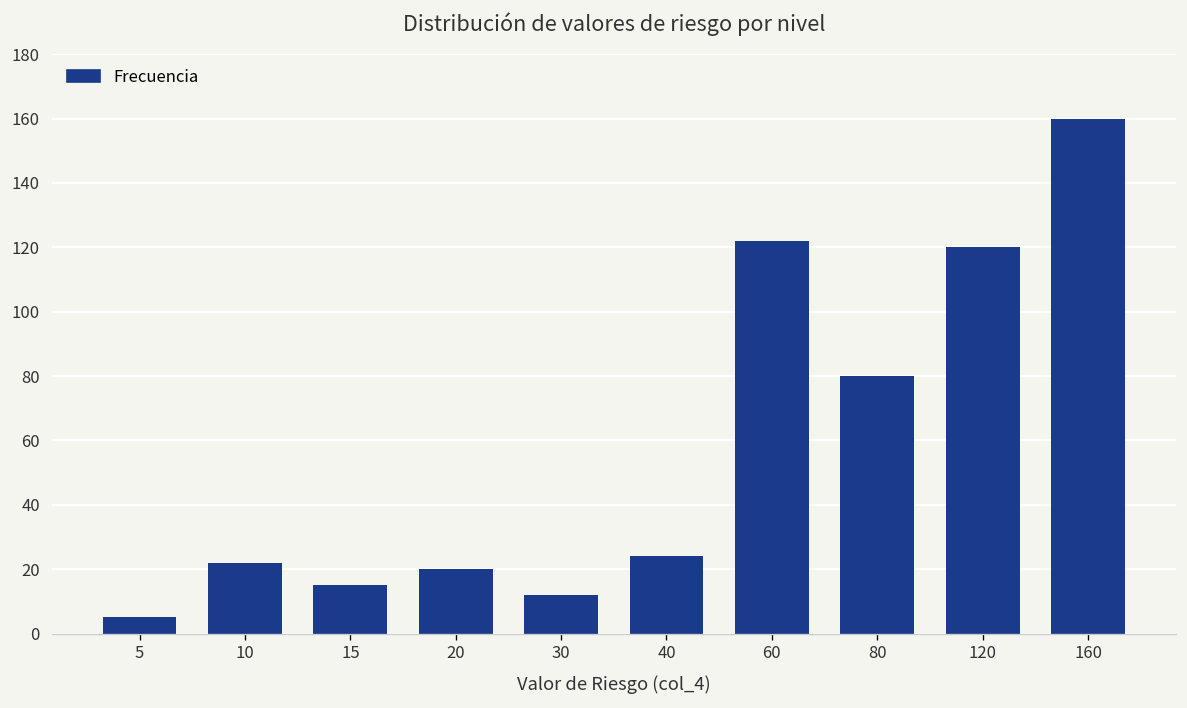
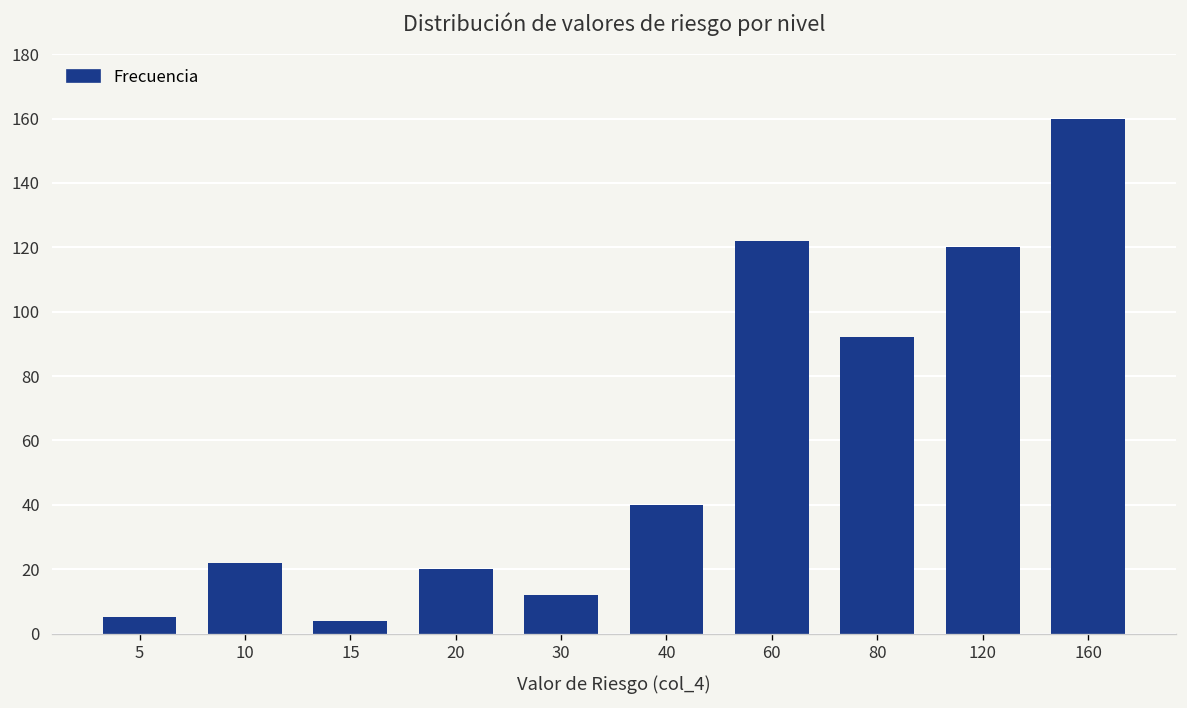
15: 15 -> 4
40: 24 -> 40
80: 80 -> 92
